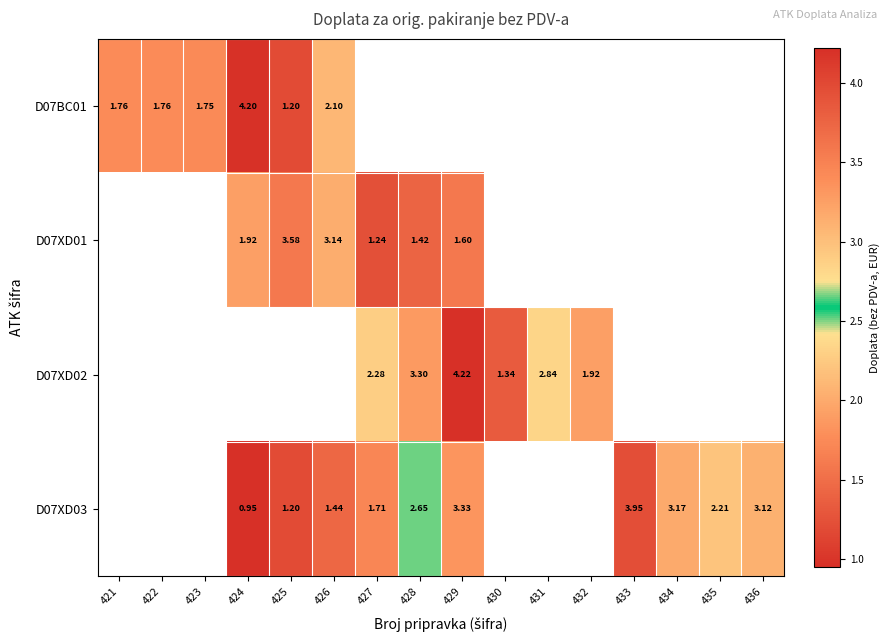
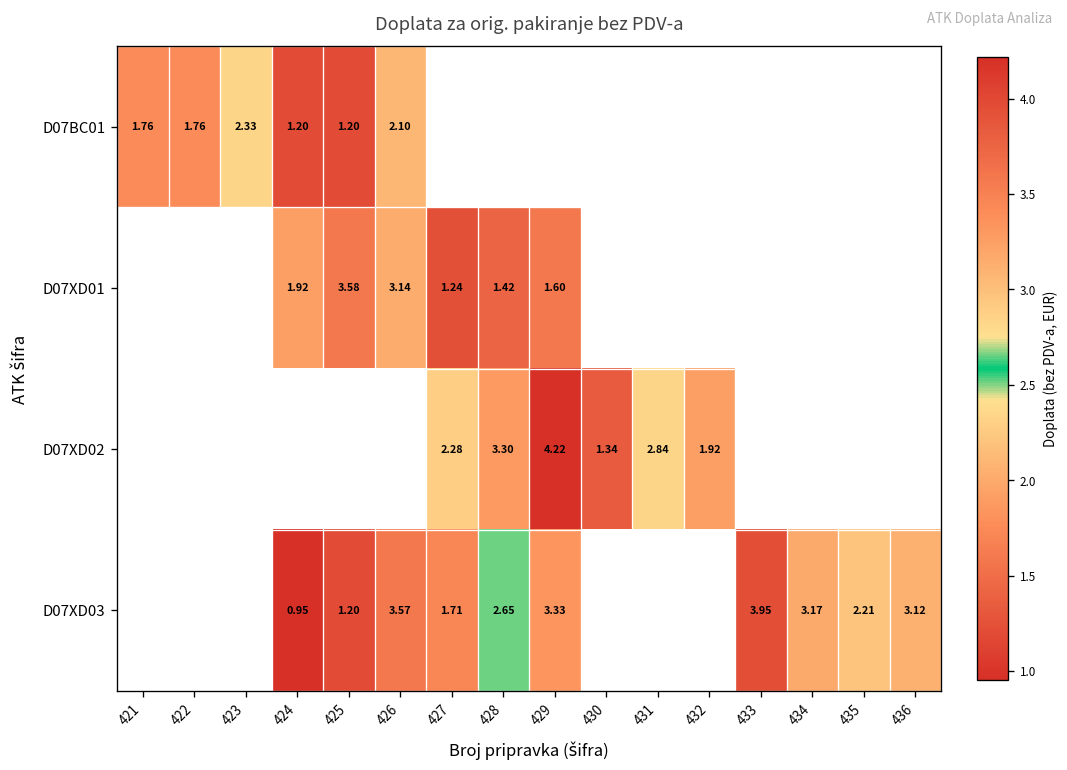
D07BC01, 423: 1.75 -> 2.33
D07BC01, 424: 4.20 -> 1.20
D07XD03, 426: 1.44 -> 3.57
